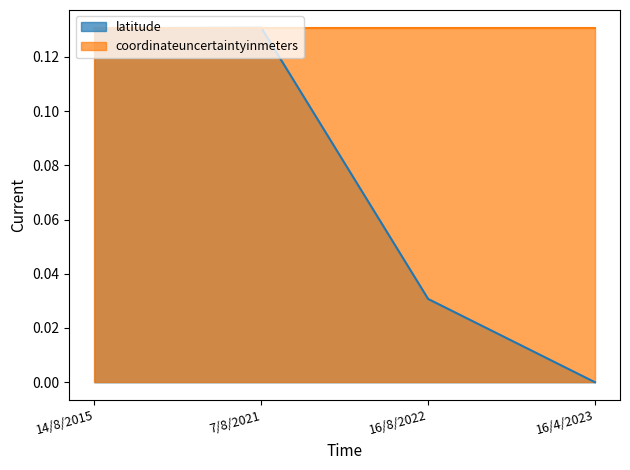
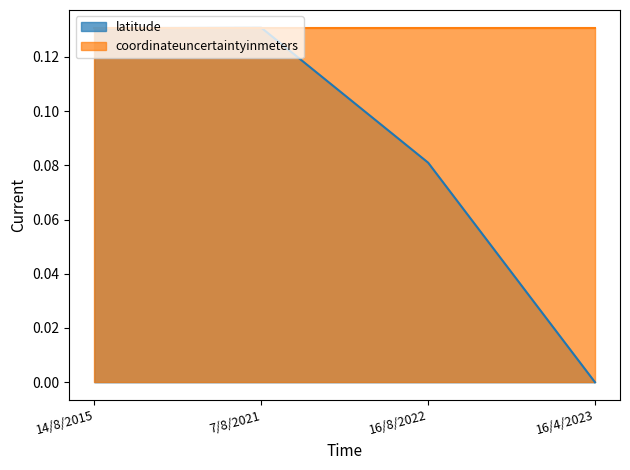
latitude, 16/8/2022: 0.031 -> 0.081
